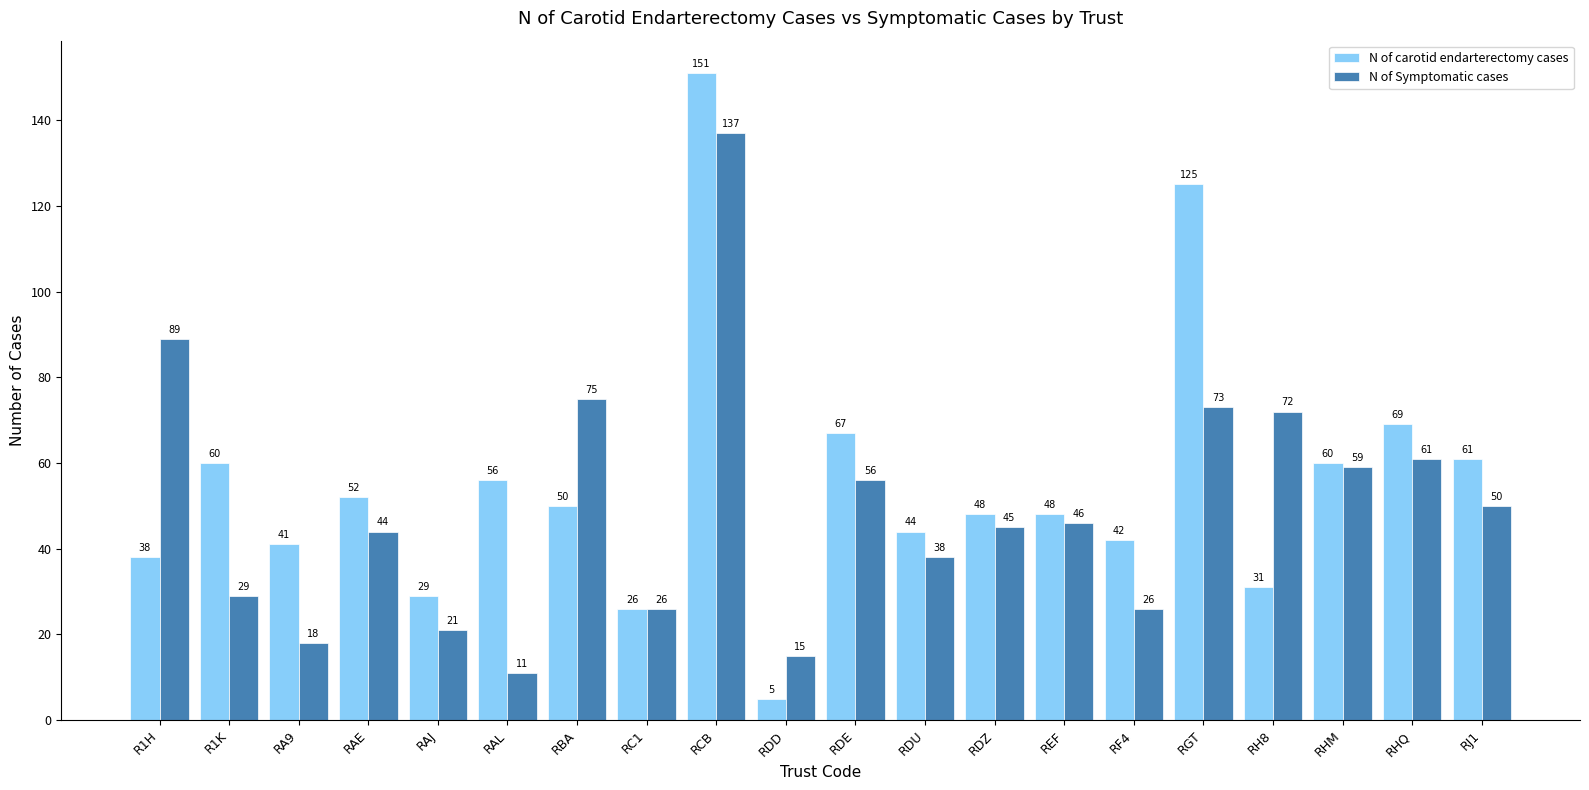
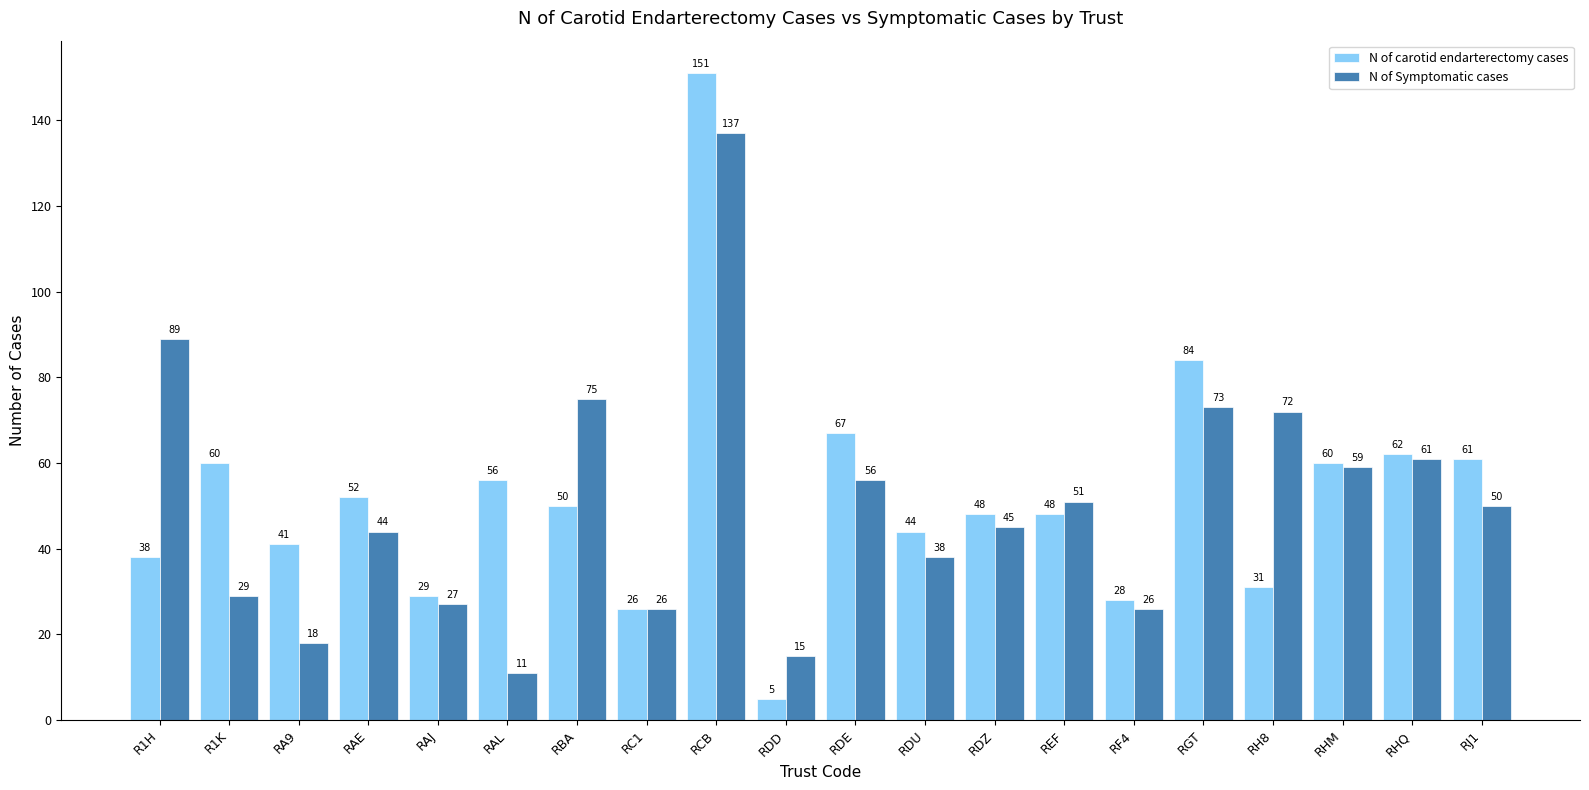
N of Symptomatic cases, RAJ: 21 -> 27
N of Symptomatic cases, REF: 46 -> 51
N of carotid endarterectomy cases, RF4: 42 -> 28
N of carotid endarterectomy cases, RGT: 125 -> 84
N of carotid endarterectomy cases, RHQ: 69 -> 62
